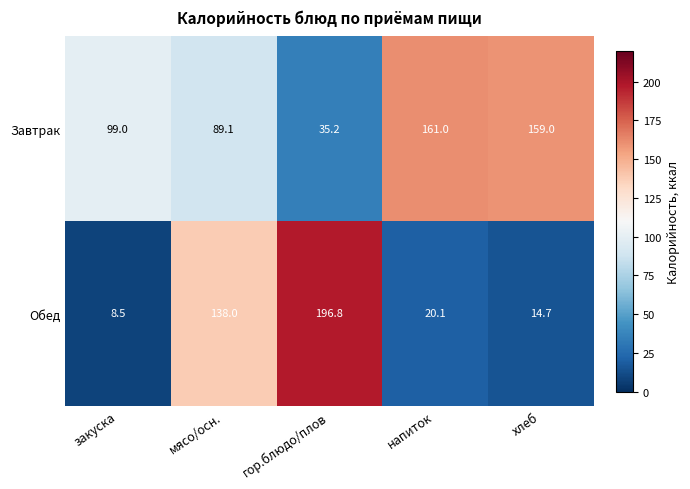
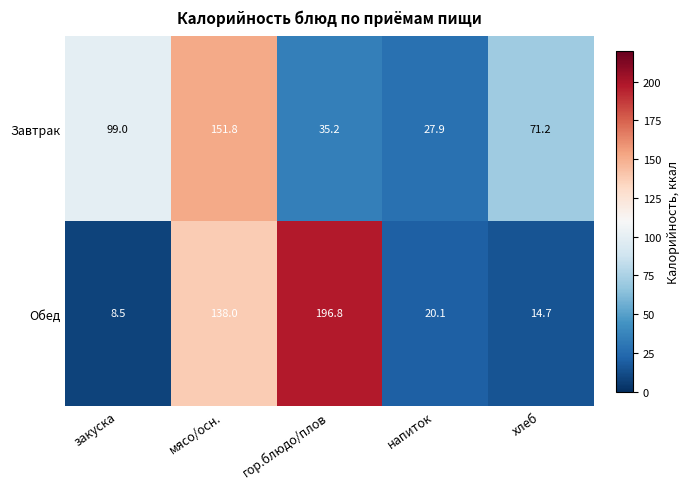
Завтрак, мясо/осн.: 89.1 -> 151.8
Завтрак, напиток: 161.0 -> 27.9
Завтрак, хлеб: 159.0 -> 71.2
